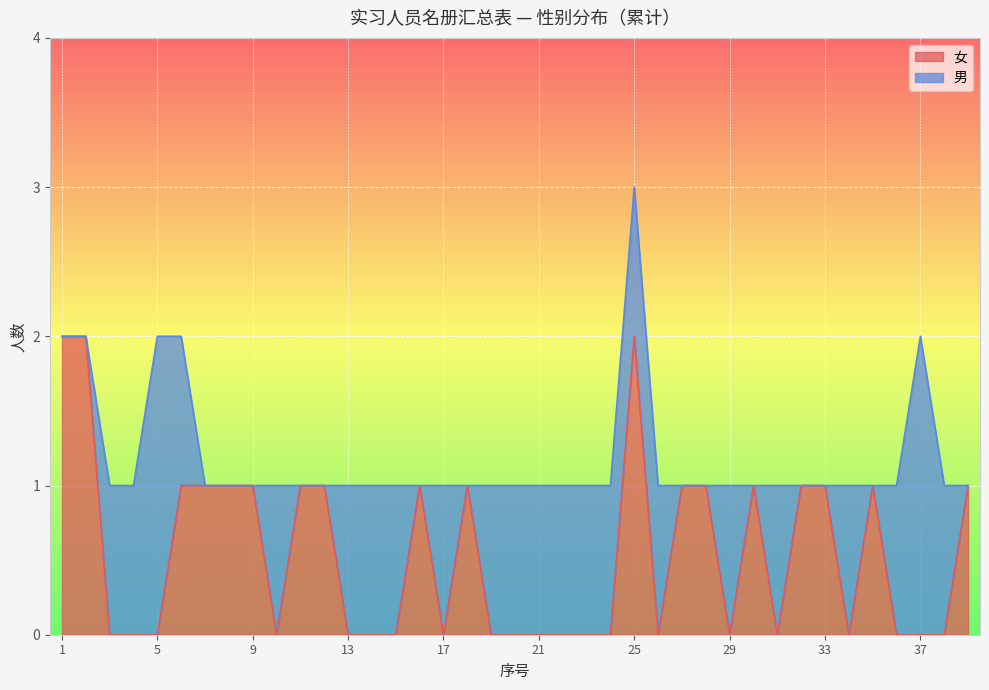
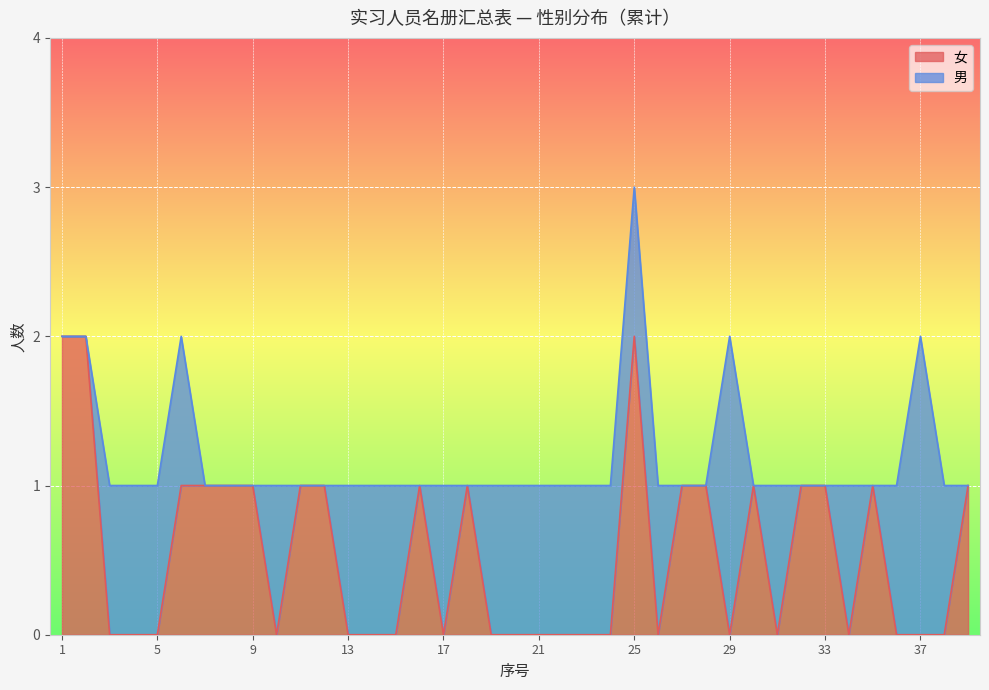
男, 5: 2 -> 1
男, 29: 1 -> 2
